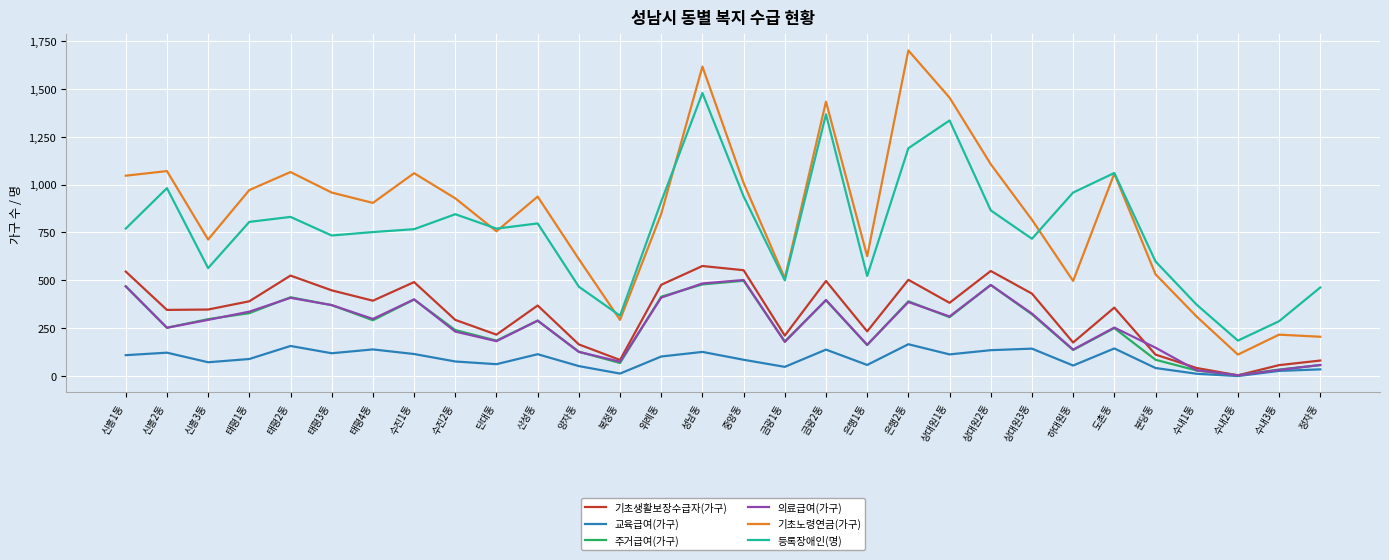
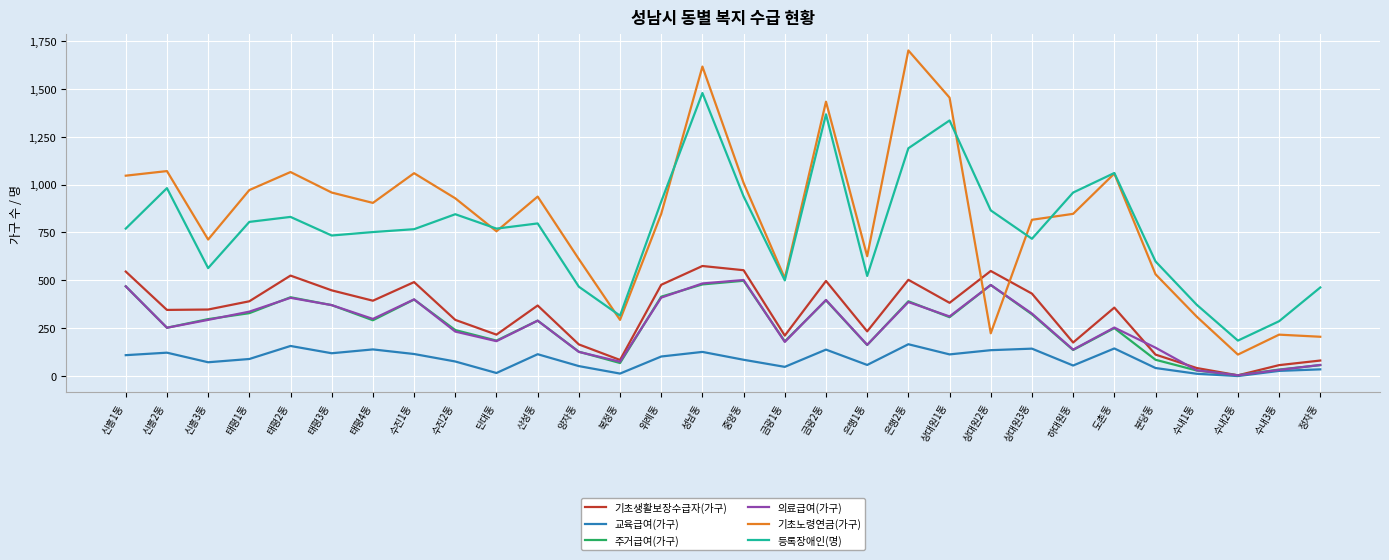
교육급여(가구), 단대동: 60 -> 20
기초노령연금(가구), 상대원2동: 1,110 -> 220
기초노령연금(가구), 하대원동: 500 -> 850
